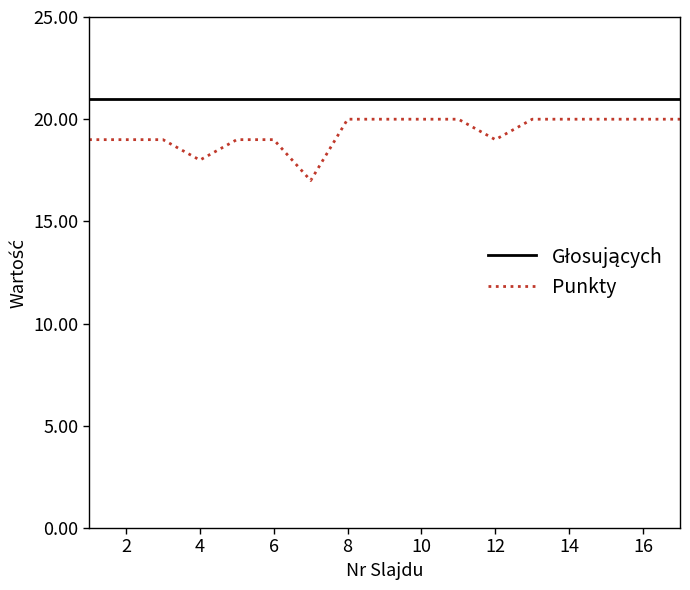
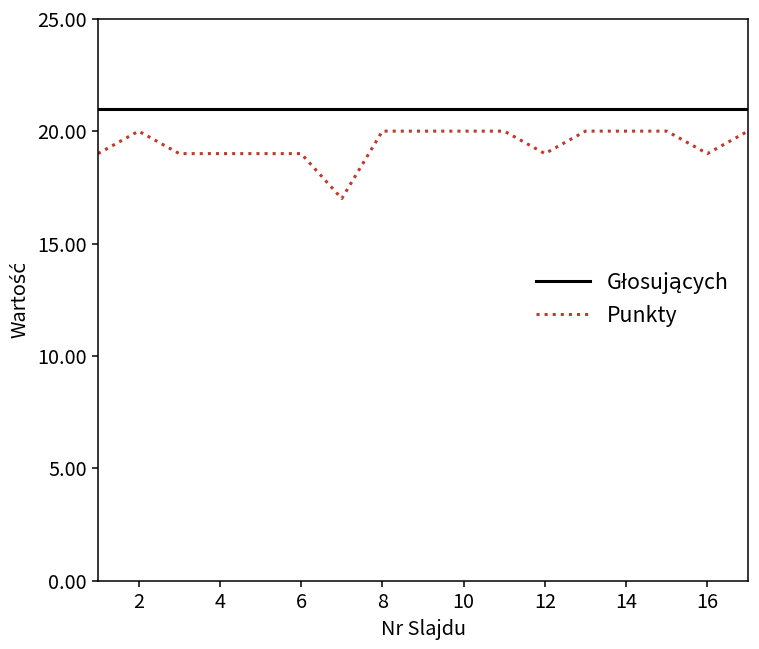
Punkty, 2: 19 -> 20
Punkty, 4: 18 -> 19
Punkty, 16: 20 -> 19
